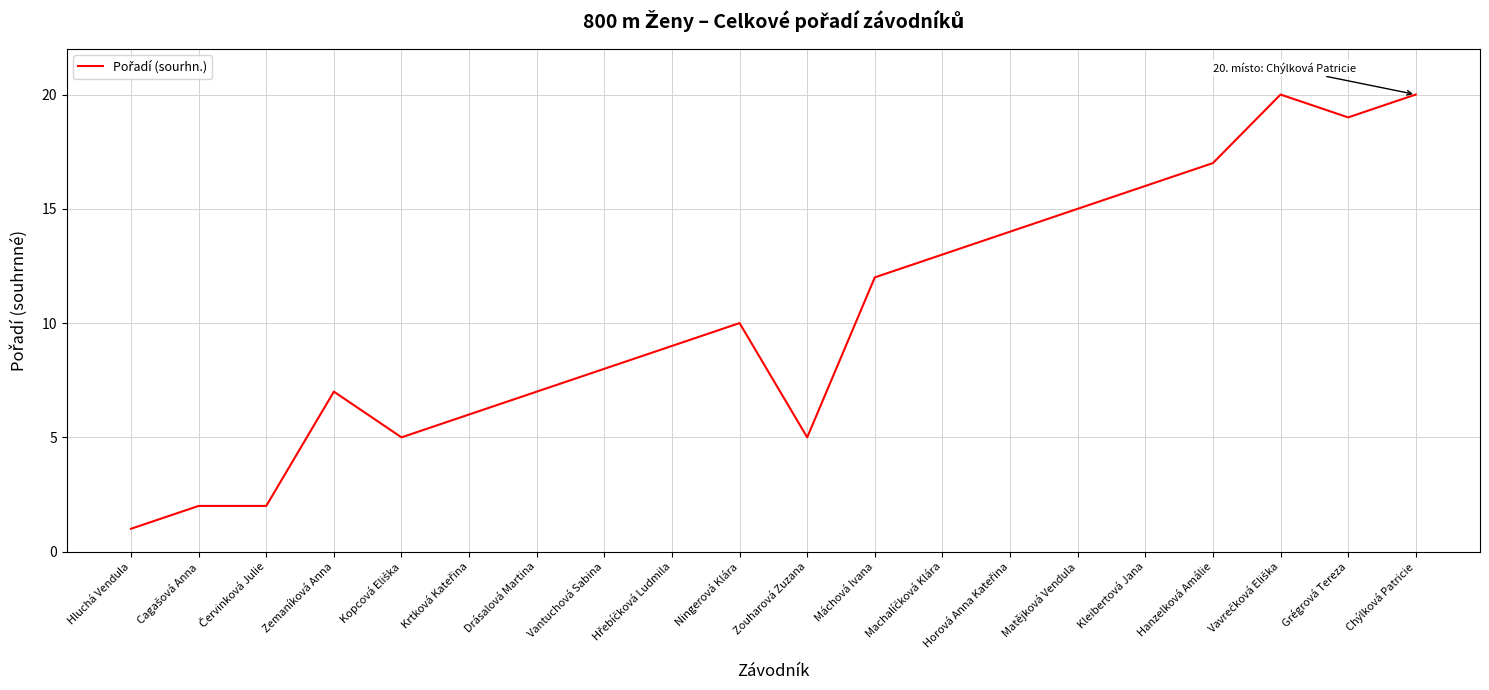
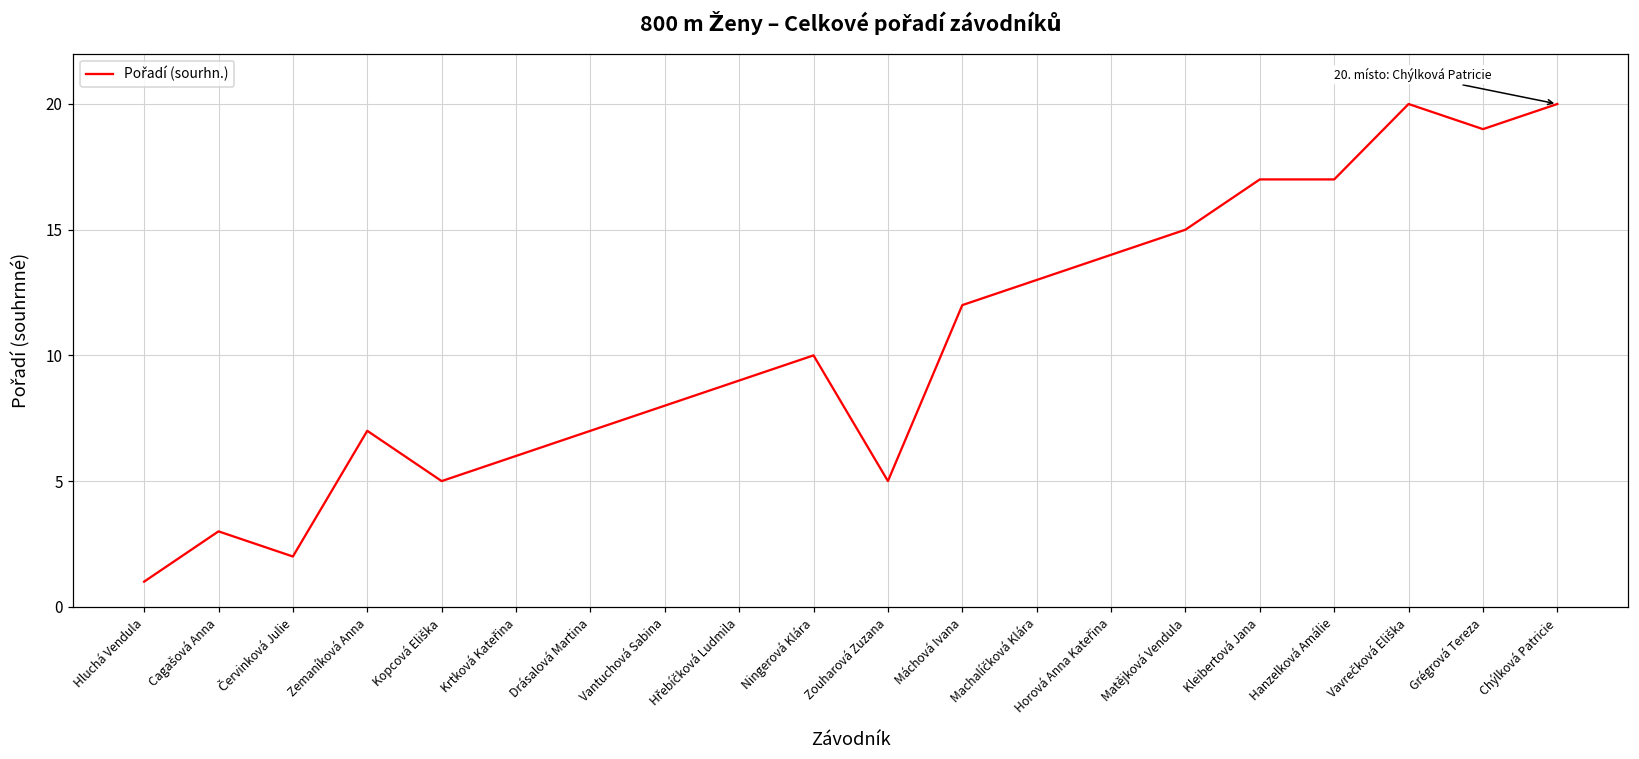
Cagašová Anna: 2 -> 3
Kleibertová Jana: 16 -> 17
